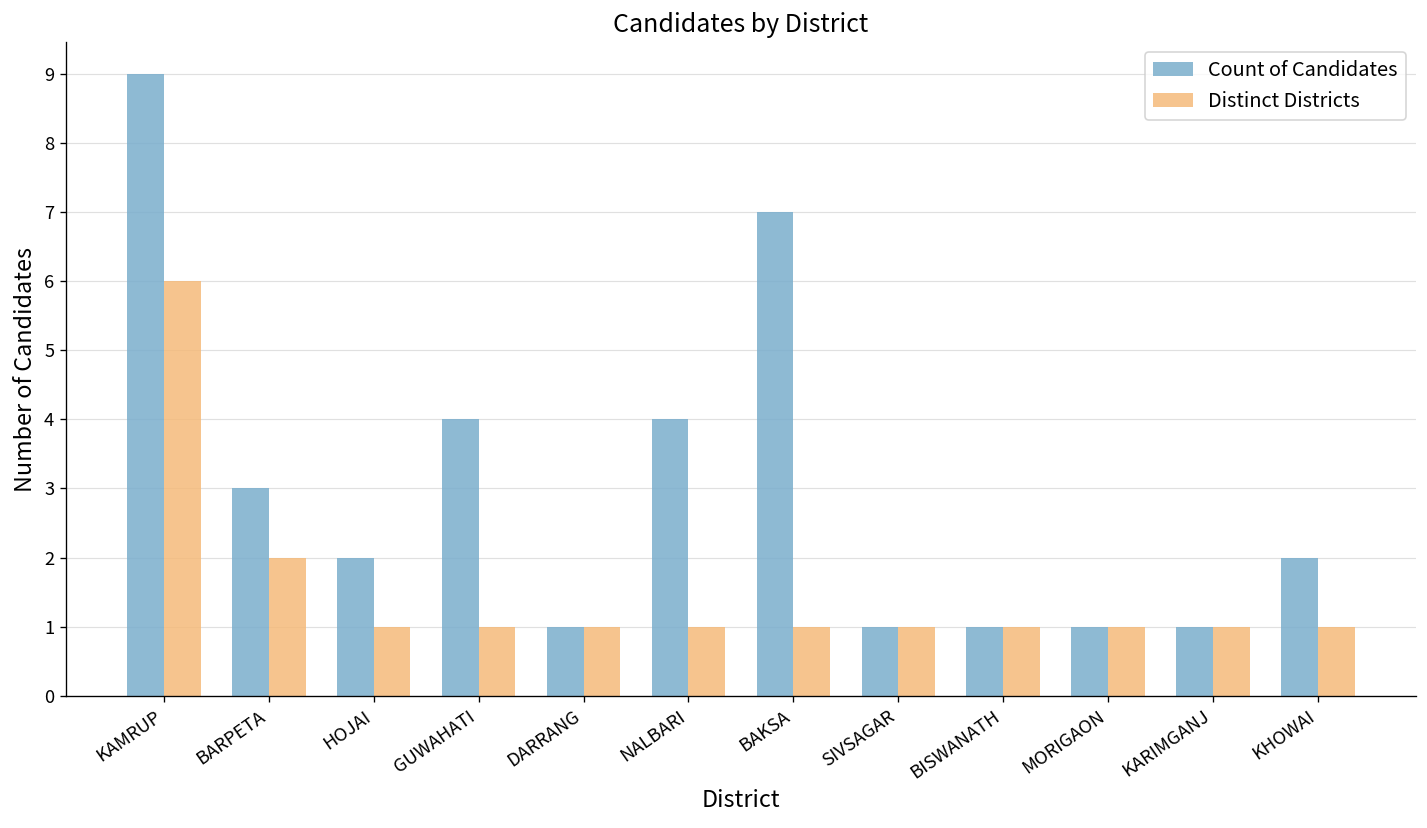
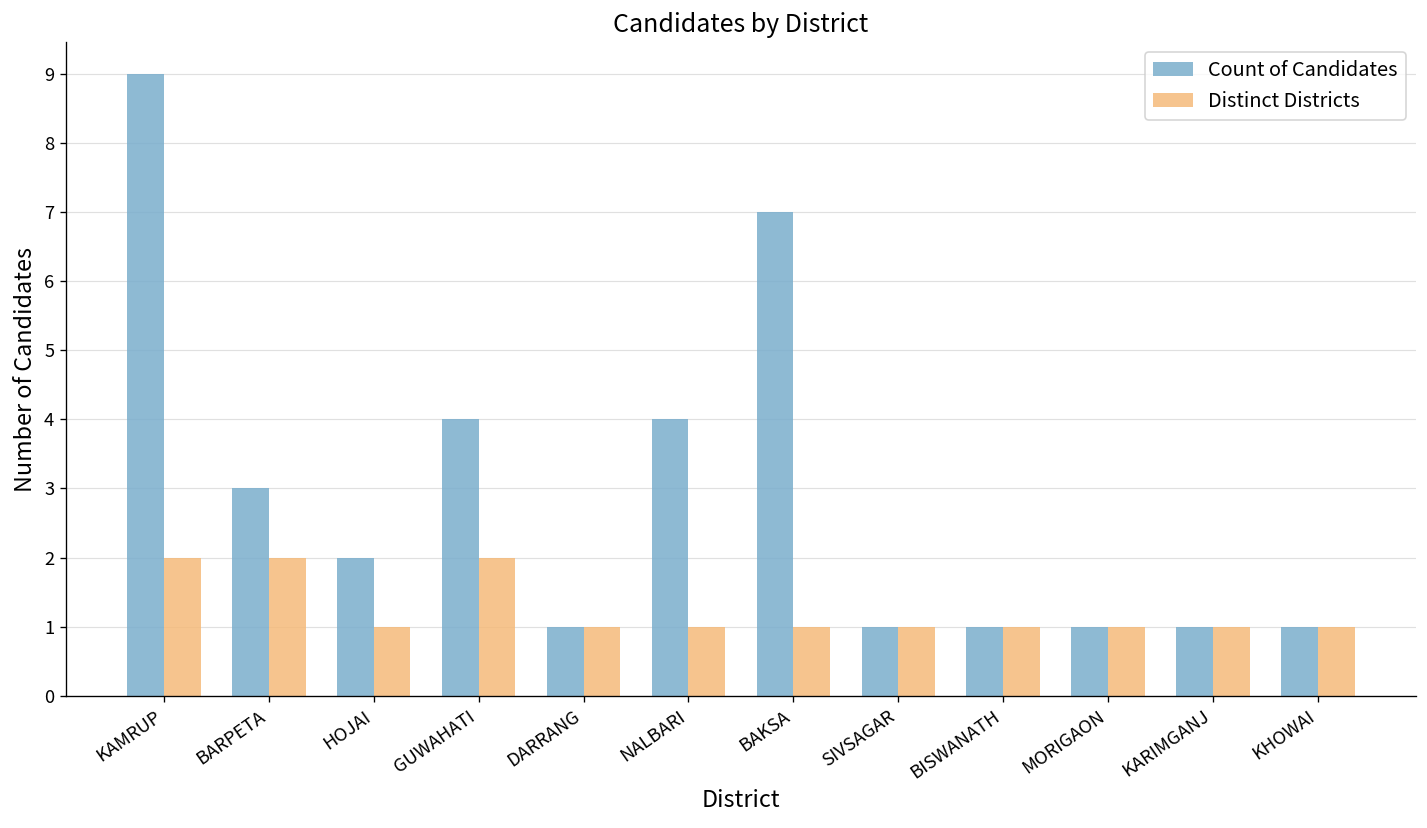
Distinct Districts, KAMRUP: 6 -> 2
Distinct Districts, GUWAHATI: 1 -> 2
Count of Candidates, KHOWAI: 2 -> 1
